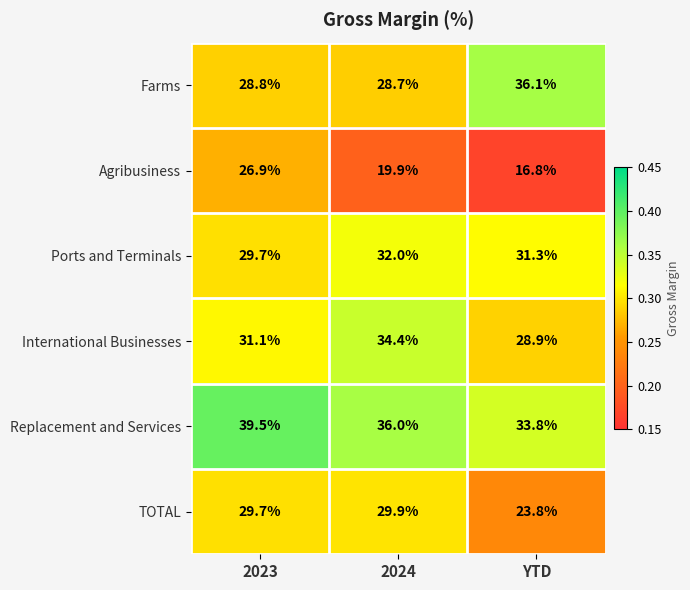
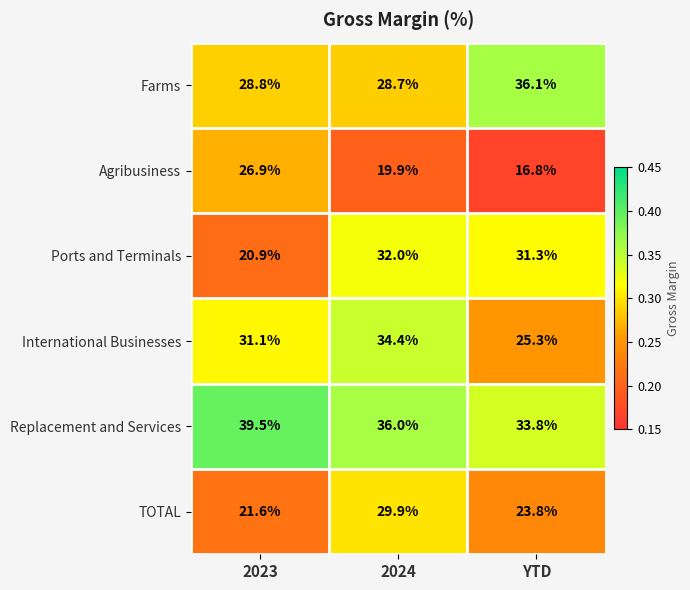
Ports and Terminals, 2023: 29.7% -> 20.9%
International Businesses, YTD: 28.9% -> 25.3%
TOTAL, 2023: 29.7% -> 21.6%
